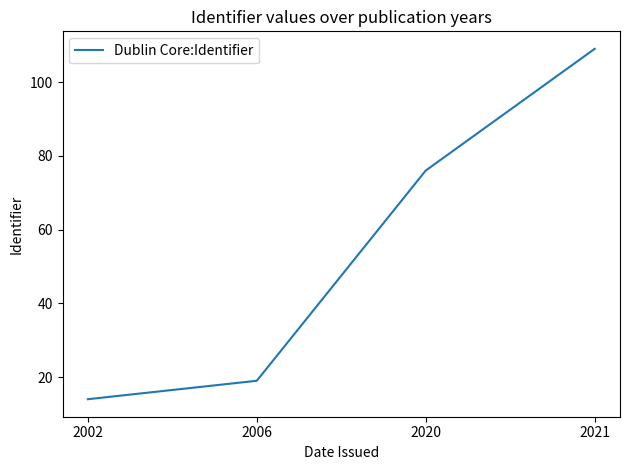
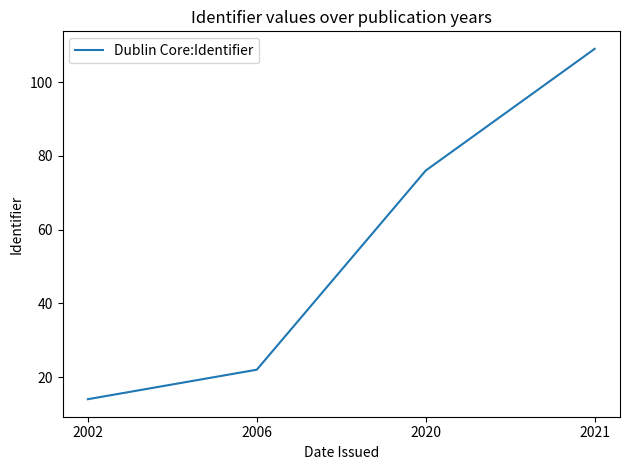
2006: 19 -> 22
